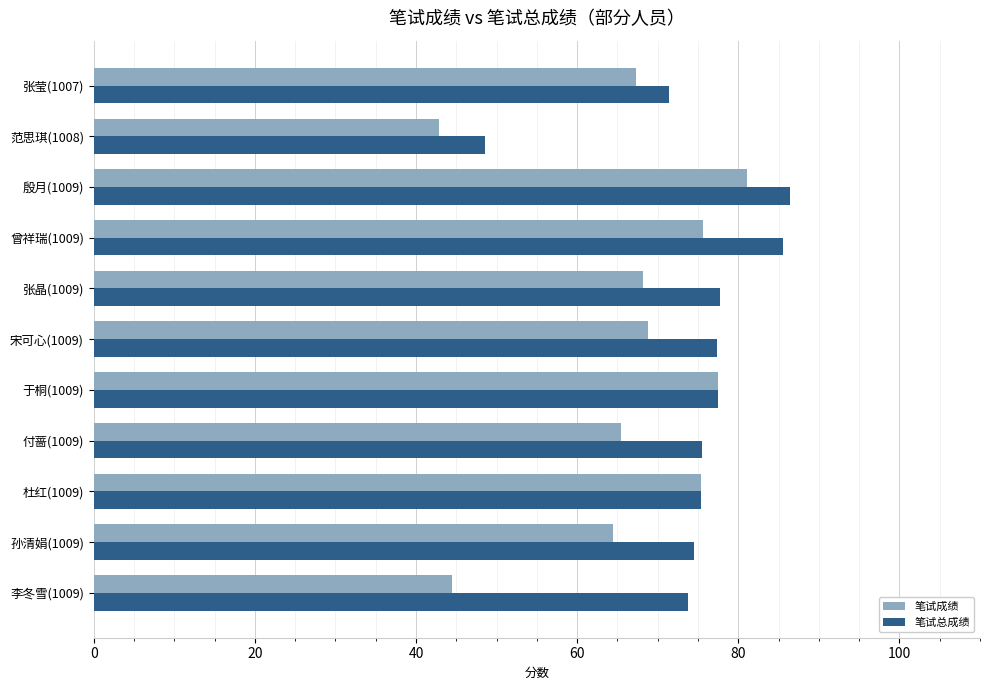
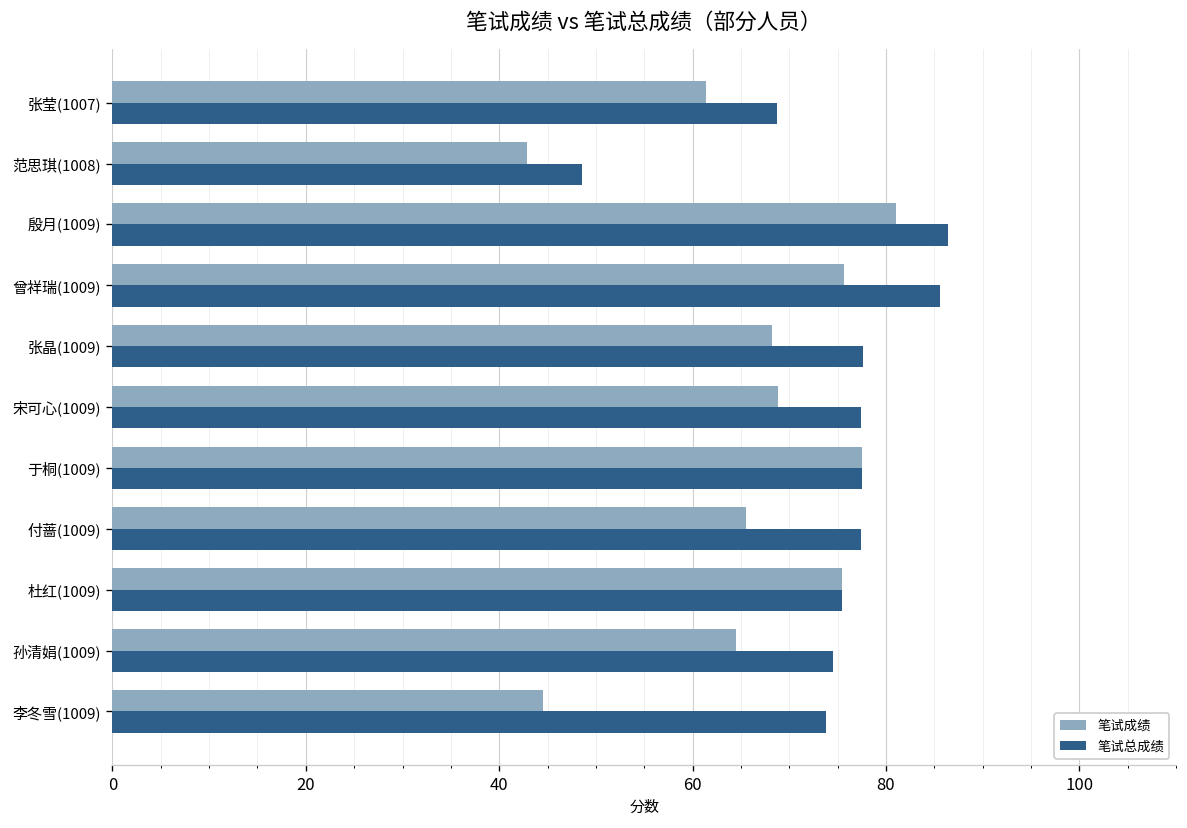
笔试成绩, 张莹(1007): 67 -> 61
笔试总成绩, 张莹(1007): 71 -> 69
笔试总成绩, 付蔷(1009): 76 -> 77
